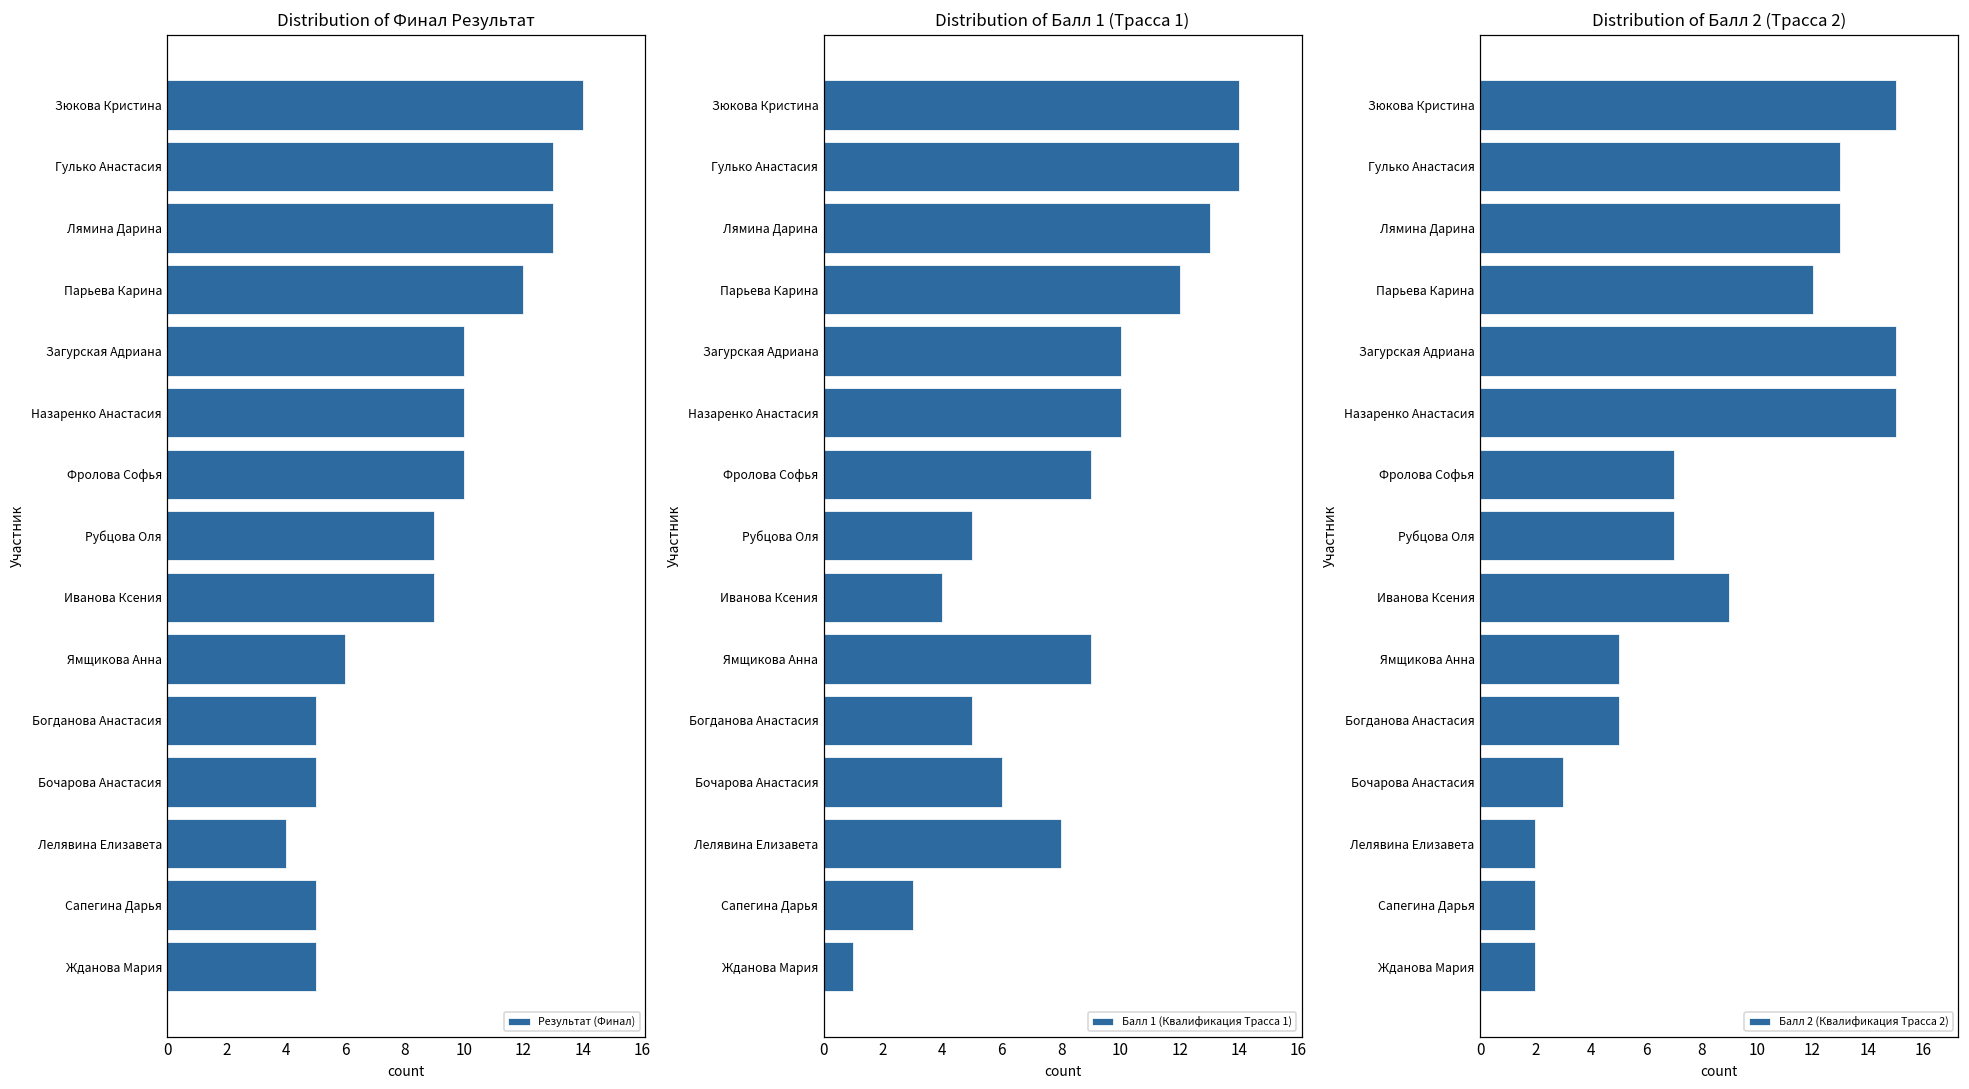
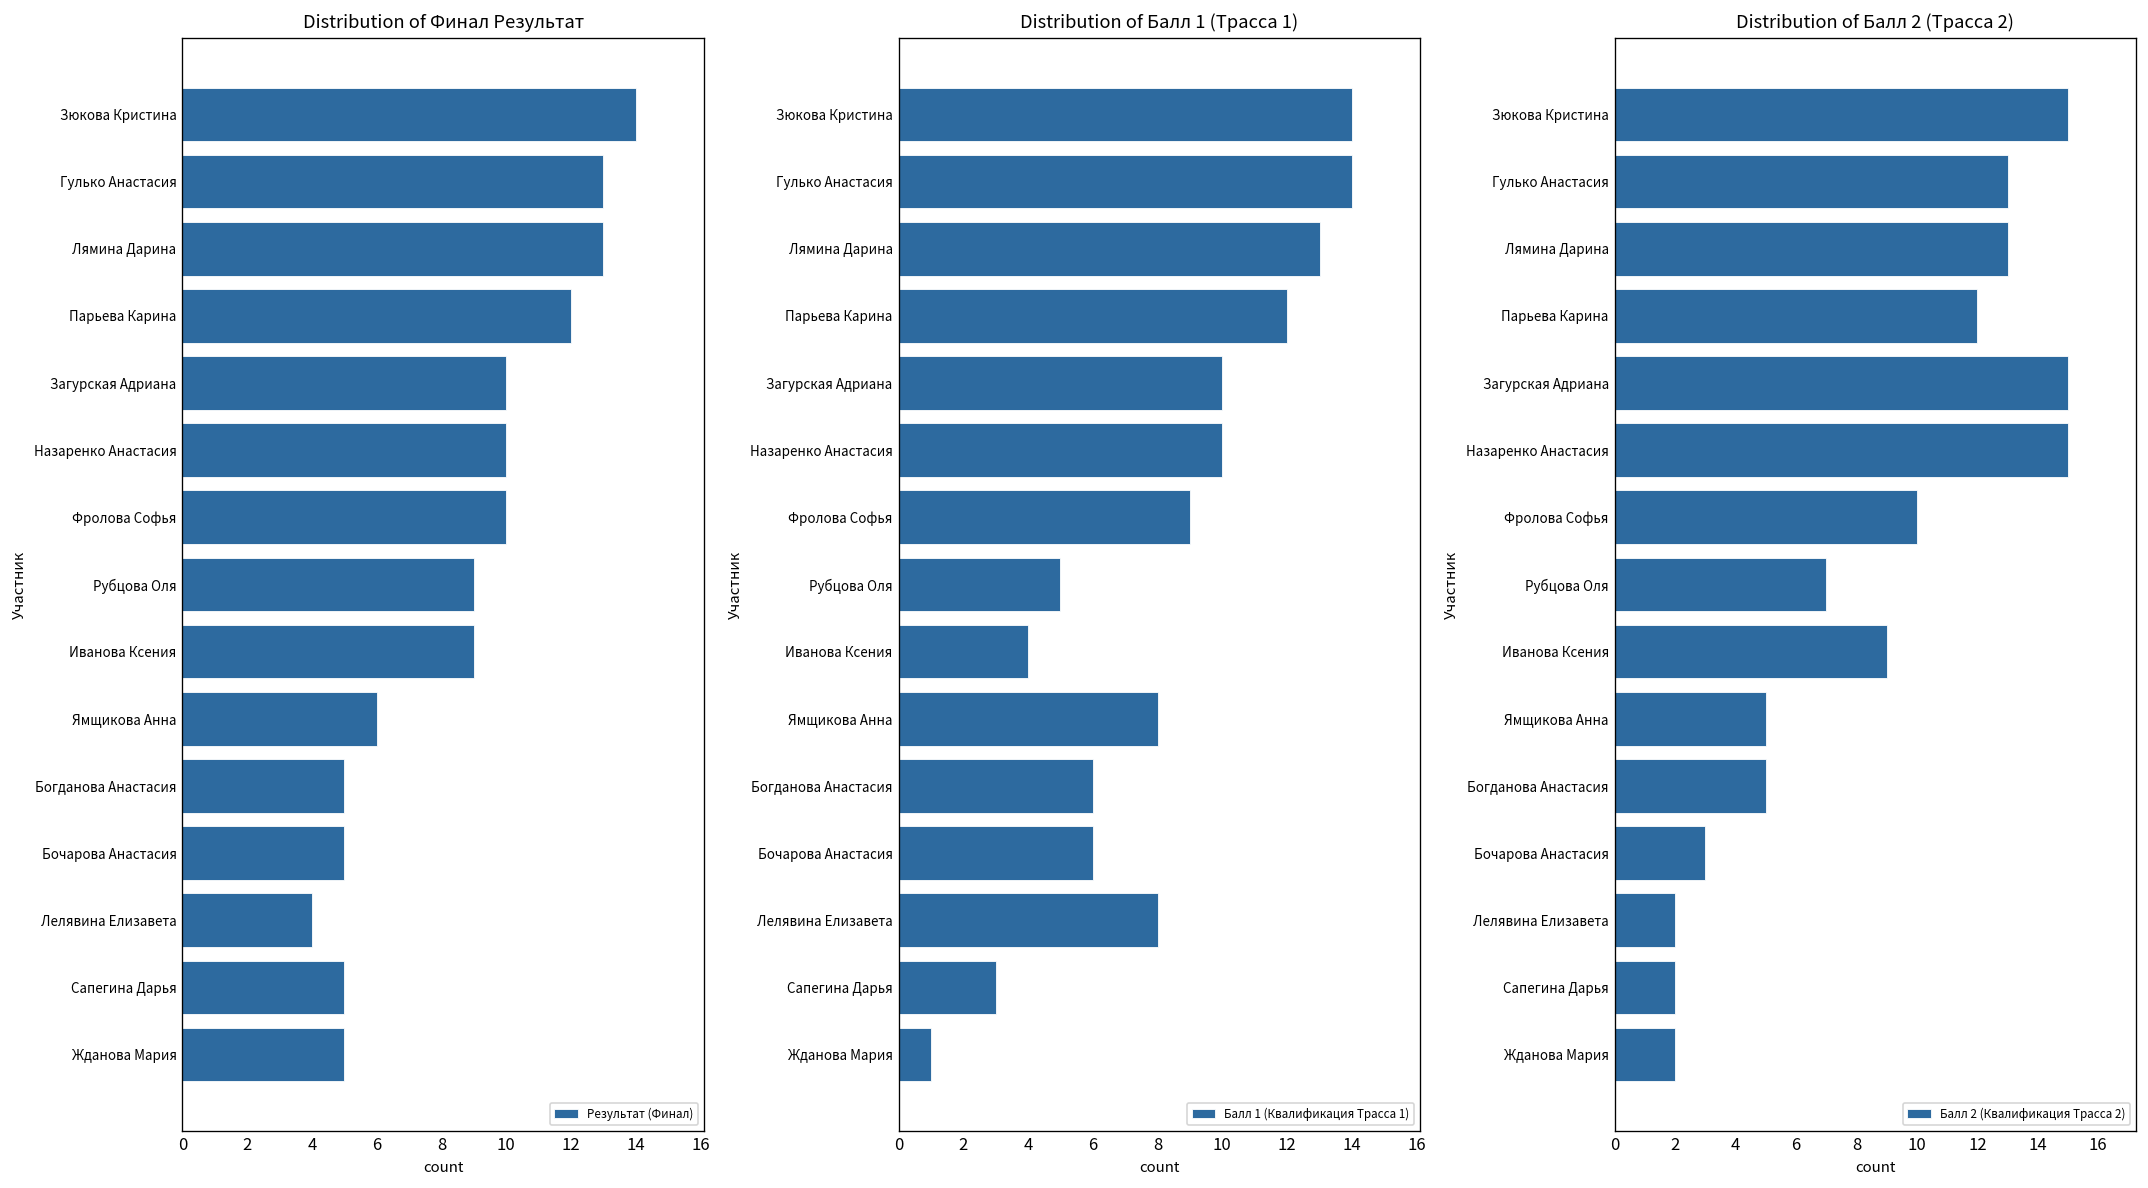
Distribution of Балл 1 (Трасса 1), Ямщикова Анна: 9 -> 8
Distribution of Балл 1 (Трасса 1), Богданова Анастасия: 5 -> 6
Distribution of Балл 2 (Трасса 2), Фролова Софья: 7 -> 10
